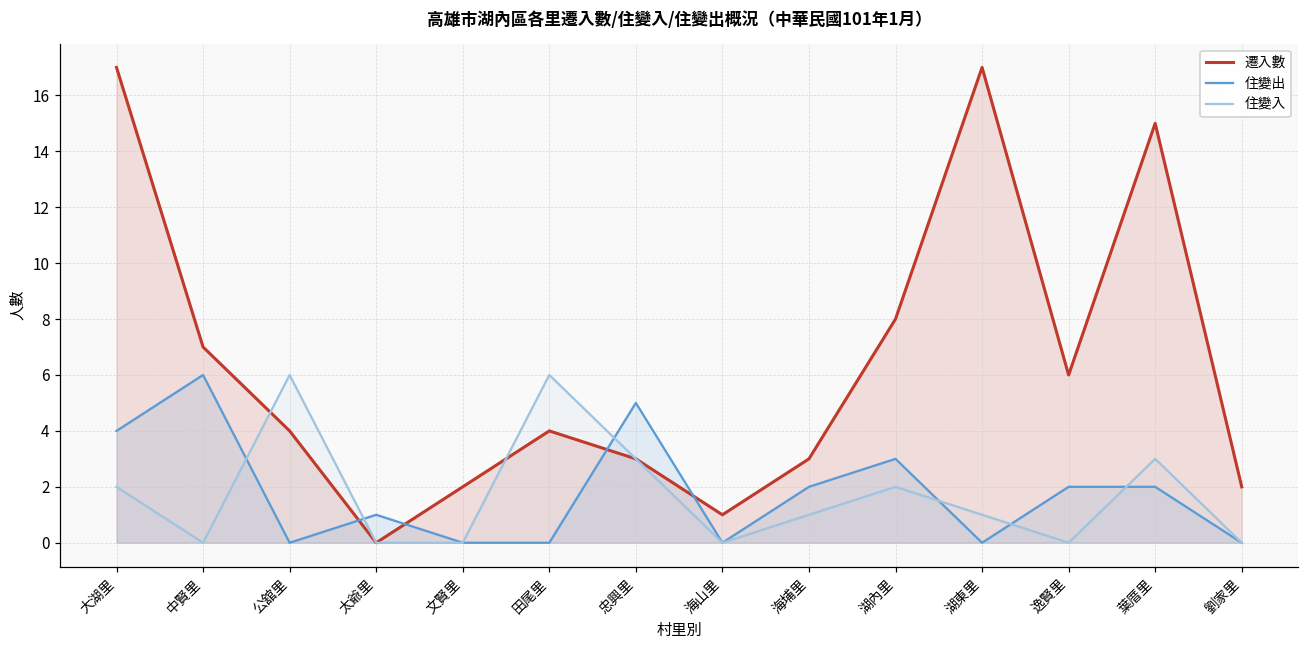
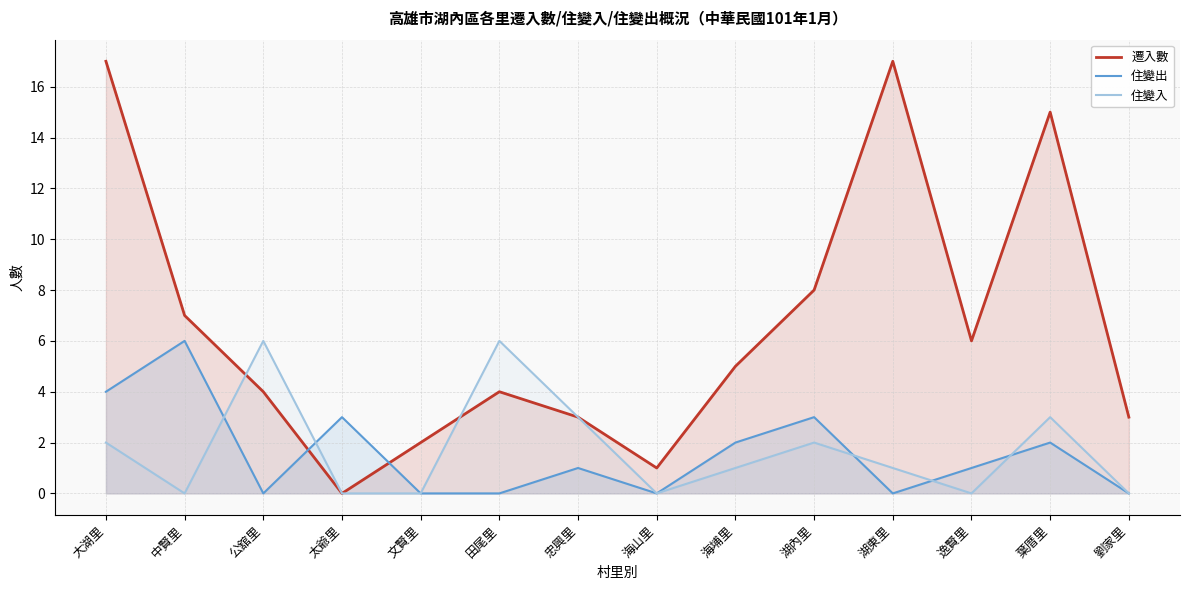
住變出, 太爺里: 1 -> 3
住變出, 忠興里: 5 -> 1
遷入數, 海埔里: 3 -> 5
住變出, 逸賢里: 2 -> 1
遷入數, 劉家里: 2 -> 3
